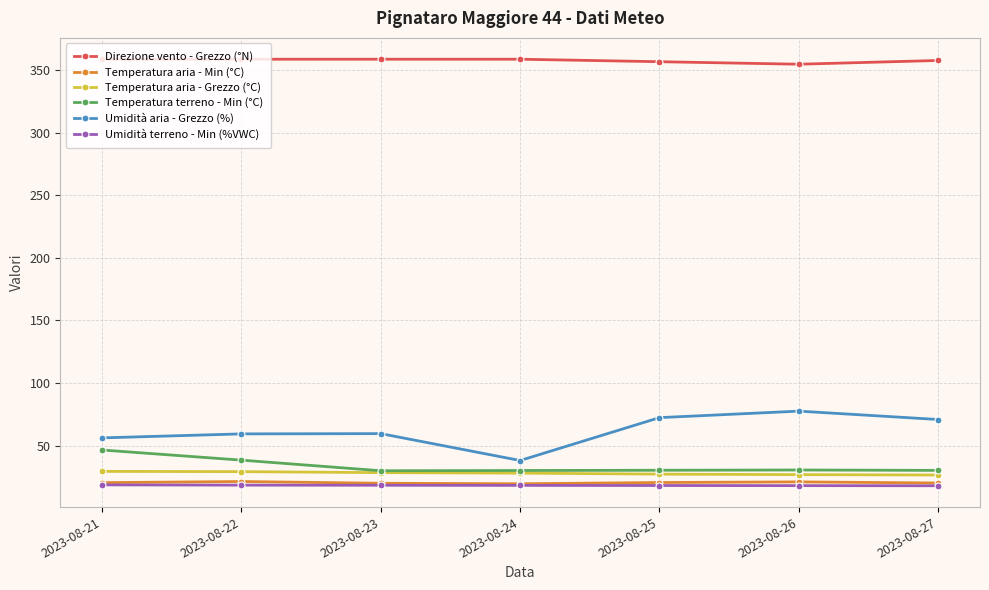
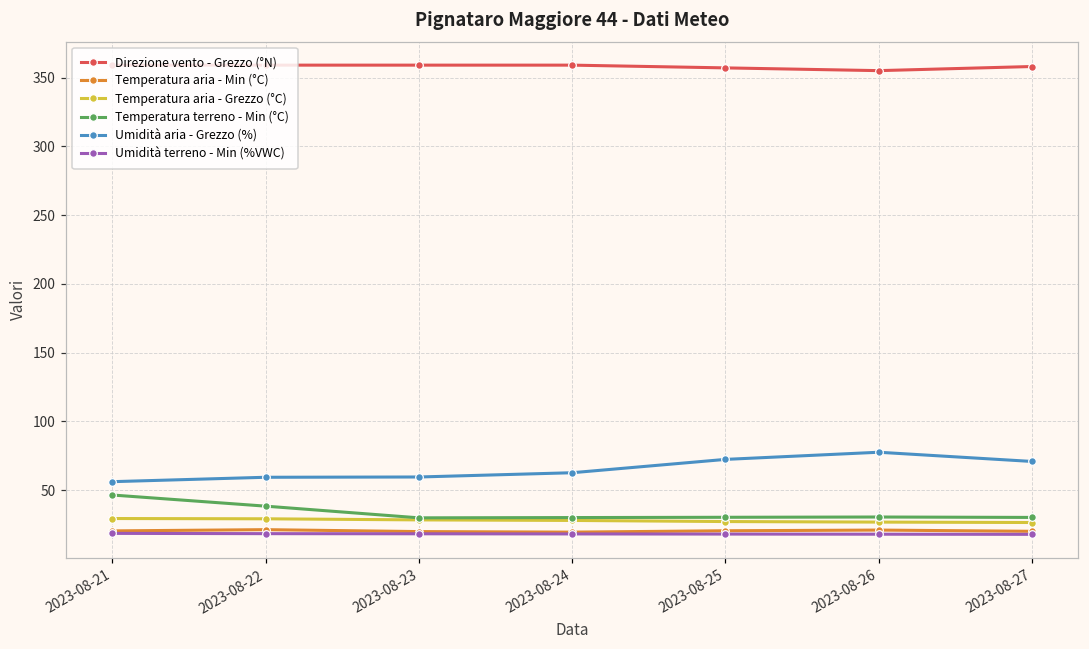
Umidità aria - Grezzo (%), 2023-08-24: 38 -> 63
